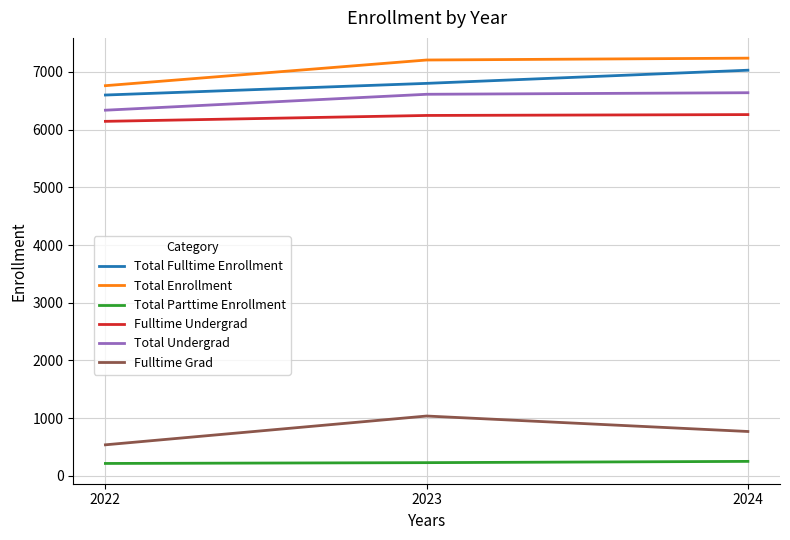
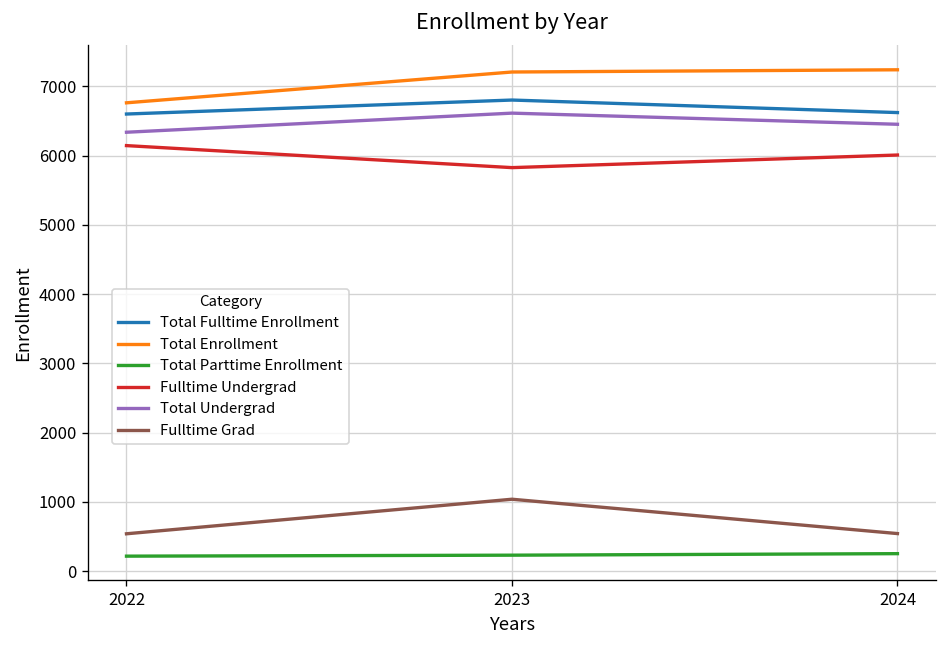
Fulltime Undergrad, 2023: 6200 -> 5800
Total Fulltime Enrollment, 2024: 7000 -> 6600
Fulltime Undergrad, 2024: 6300 -> 6000
Total Undergrad, 2024: 6600 -> 6500
Fulltime Grad, 2024: 800 -> 500
